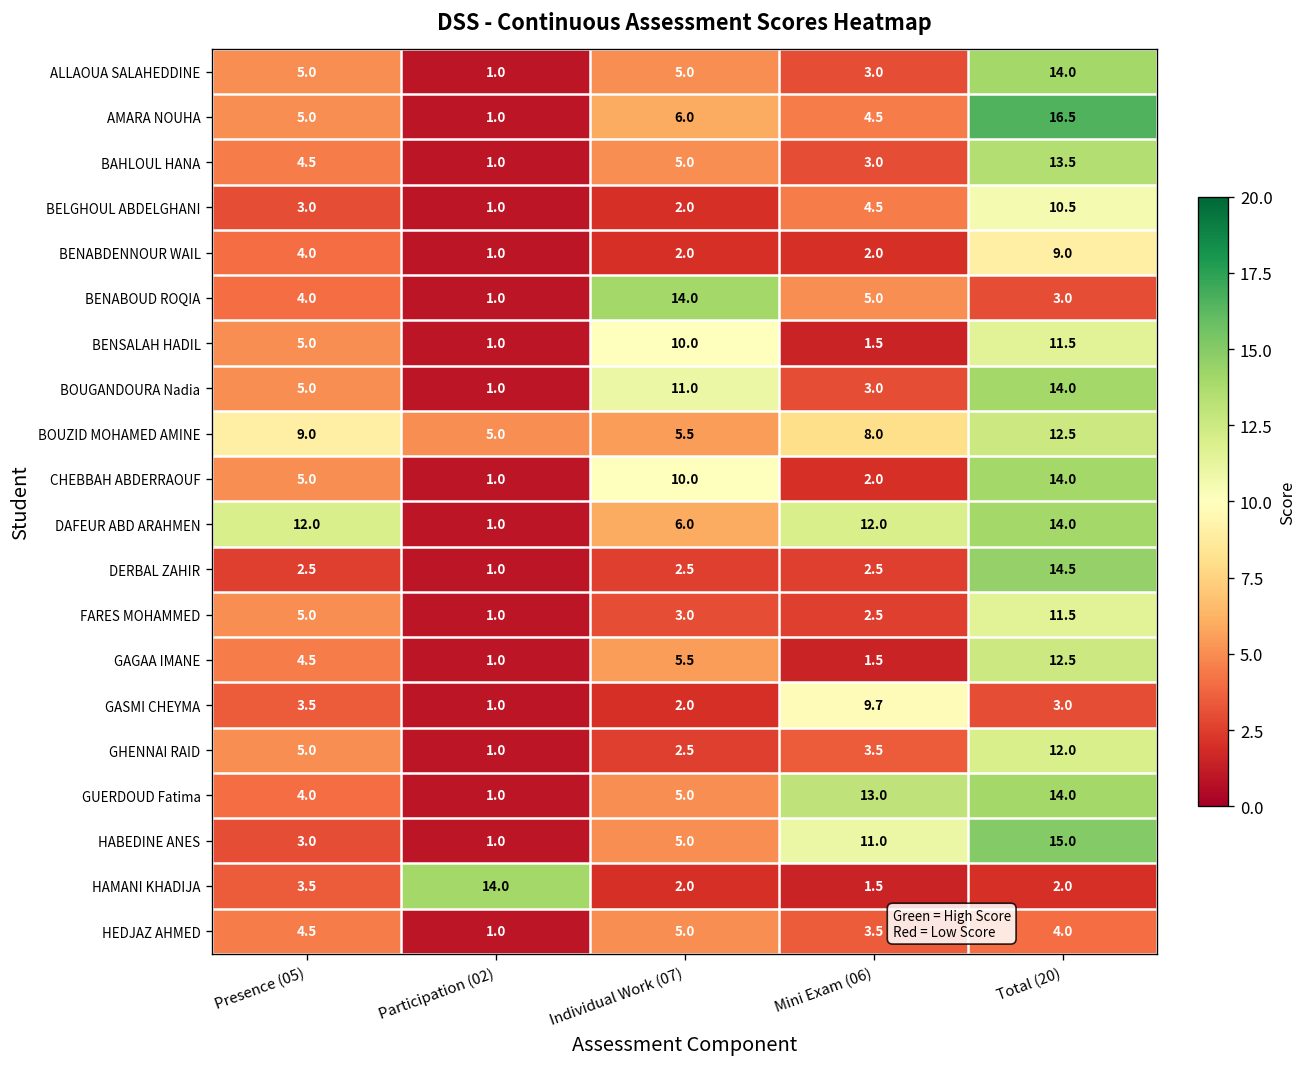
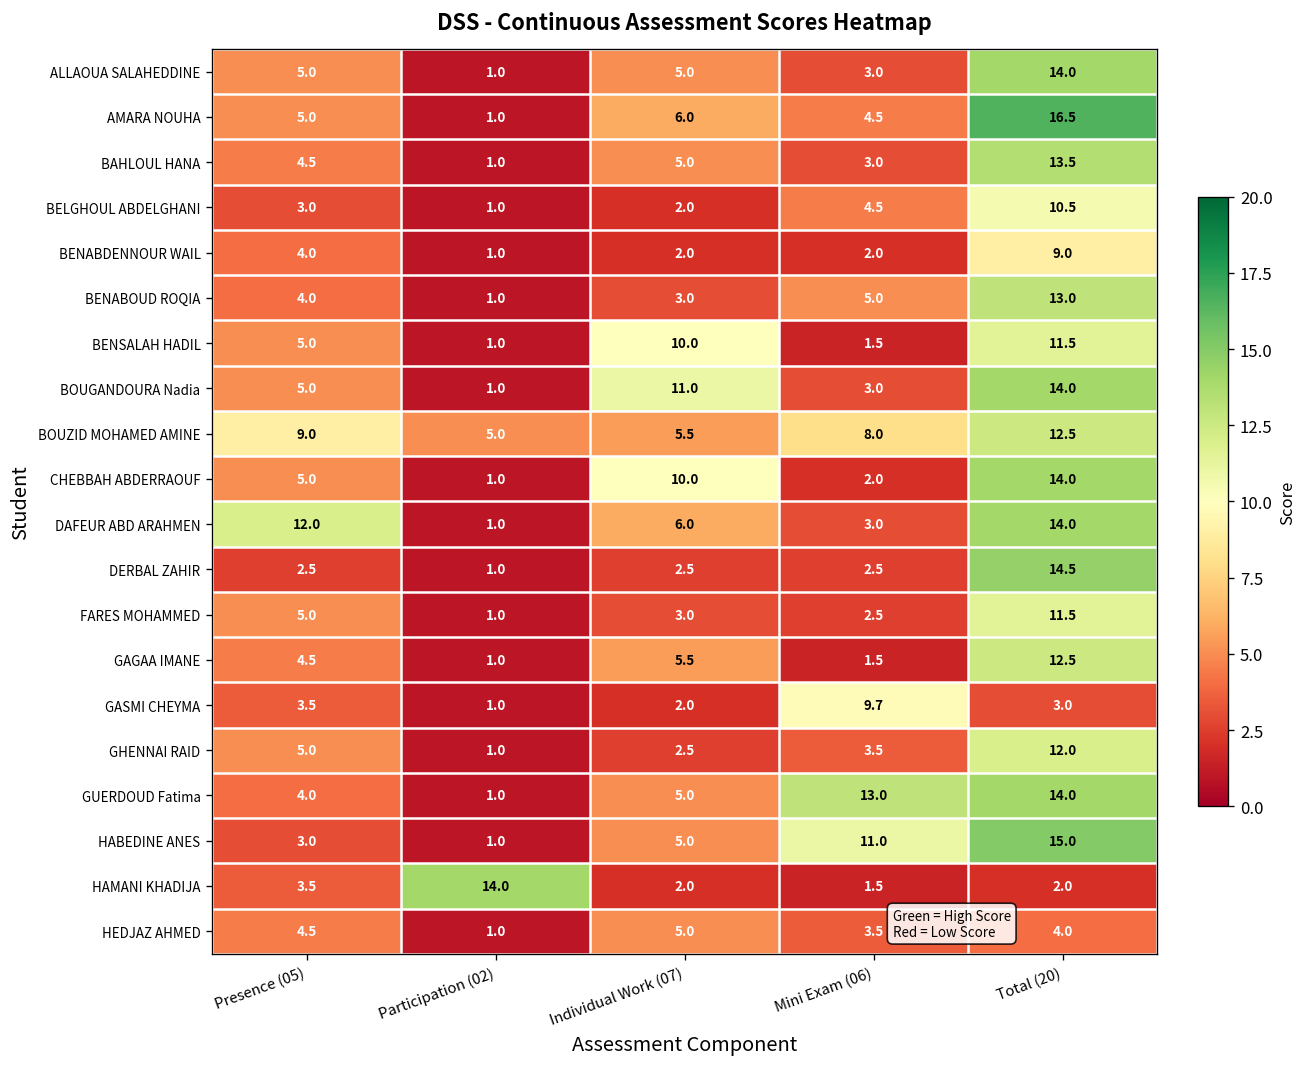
BENABOUD ROQIA, Individual Work (07): 14.0 -> 3.0
BENABOUD ROQIA, Total (20): 3.0 -> 13.0
DAFEUR ABD ARAHMEN, Mini Exam (06): 12.0 -> 3.0
